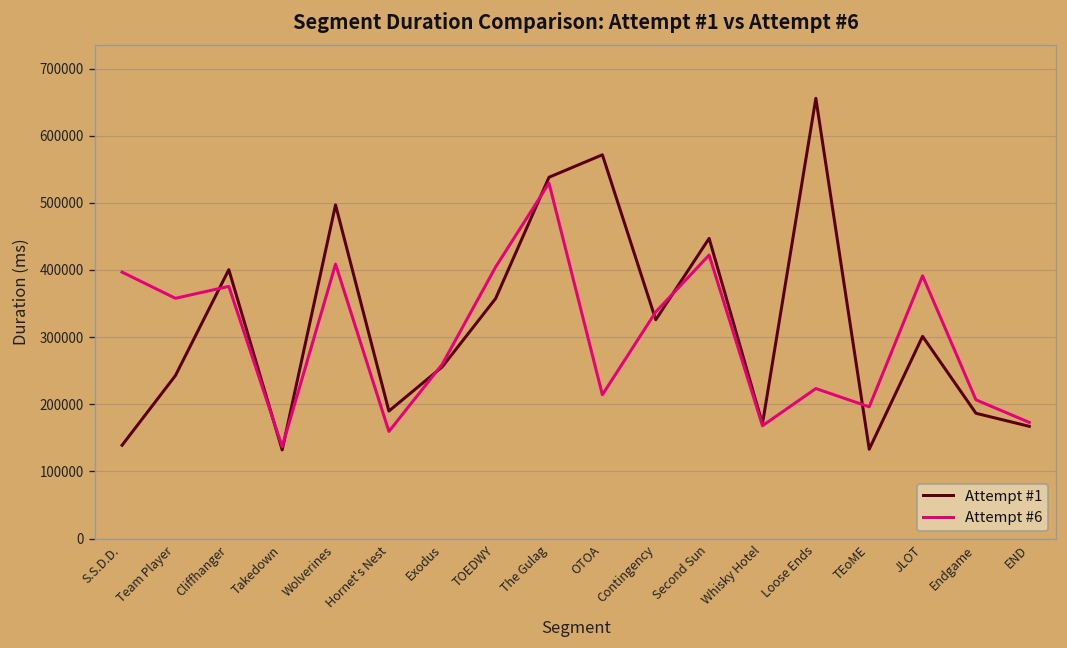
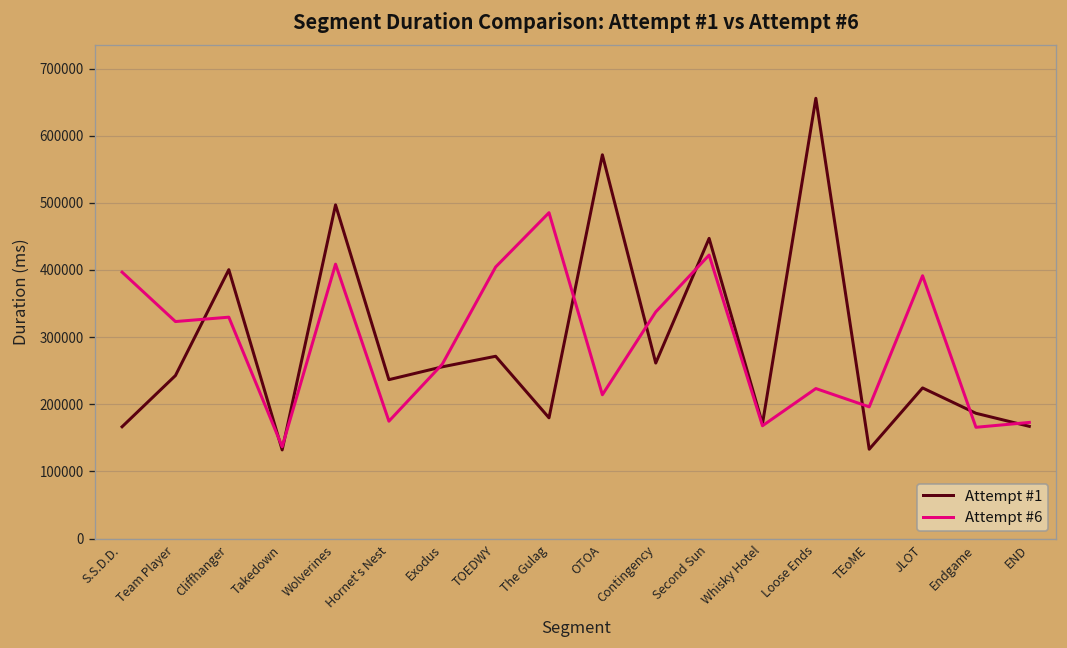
Attempt #1, S.S.D.D.: 140000 -> 170000
Attempt #6, Team Player: 360000 -> 320000
Attempt #6, Cliffhanger: 380000 -> 330000
Attempt #1, Hornet's Nest: 190000 -> 240000
Attempt #6, Hornet's Nest: 160000 -> 170000
Attempt #1, TOEDWY: 360000 -> 270000
Attempt #1, The Gulag: 540000 -> 180000
Attempt #6, The Gulag: 530000 -> 490000
Attempt #1, Contingency: 330000 -> 260000
Attempt #1, JLOT: 300000 -> 220000
Attempt #6, Endgame: 210000 -> 170000
